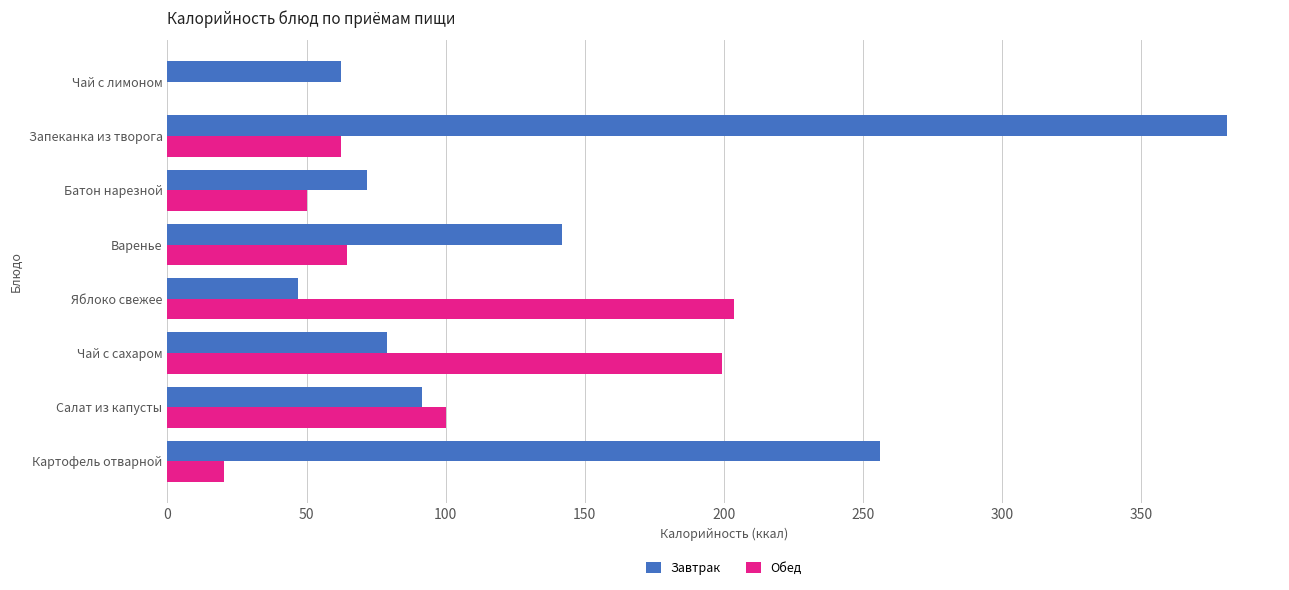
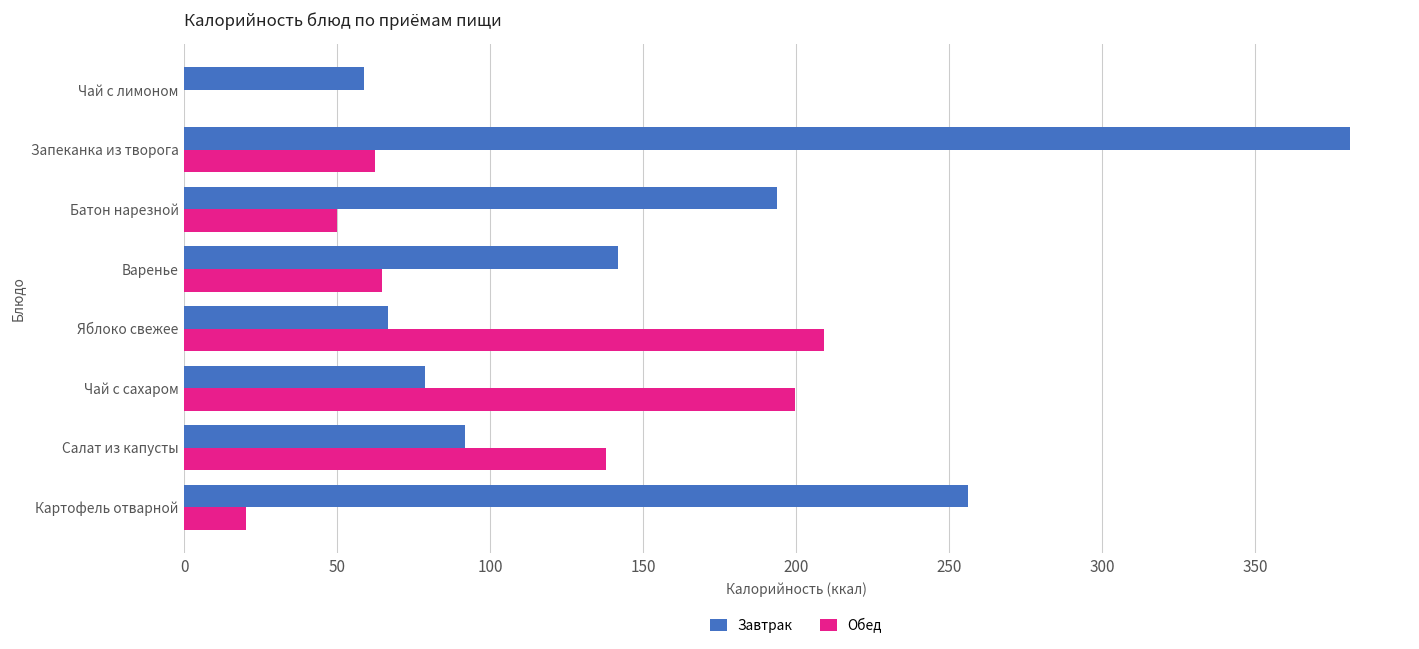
Завтрак, Чай с лимоном: 62 -> 59
Завтрак, Батон нарезной: 72 -> 194
Завтрак, Яблоко свежее: 47 -> 67
Обед, Яблоко свежее: 204 -> 209
Обед, Салат из капусты: 100 -> 138
